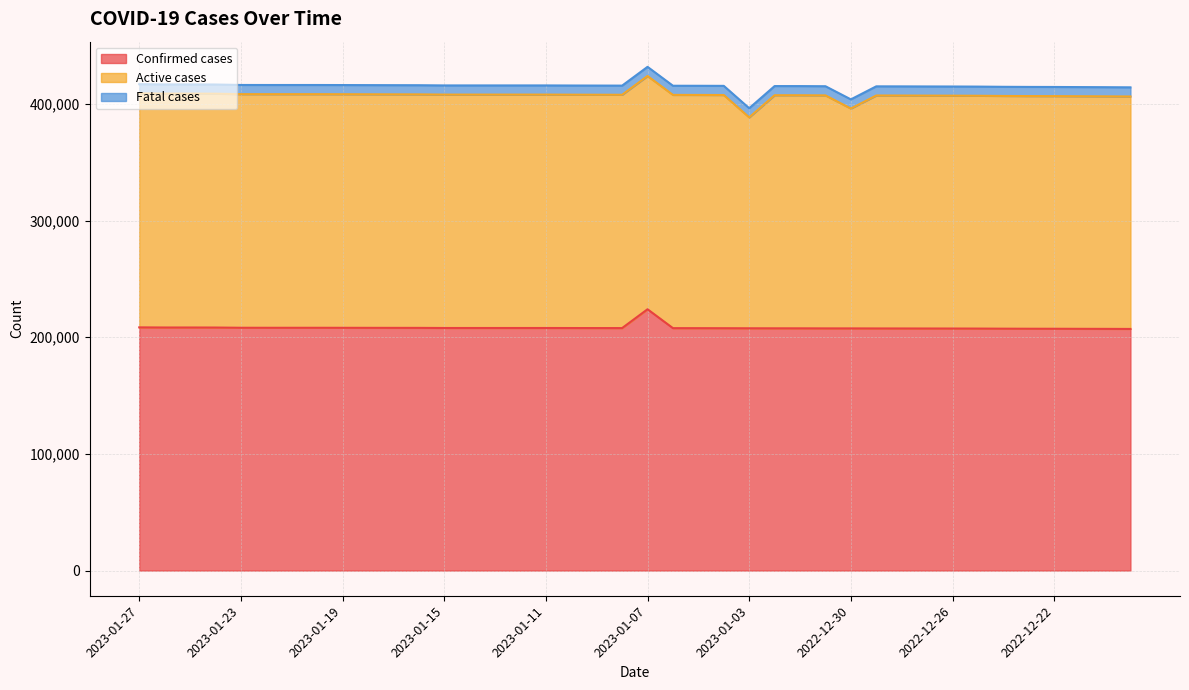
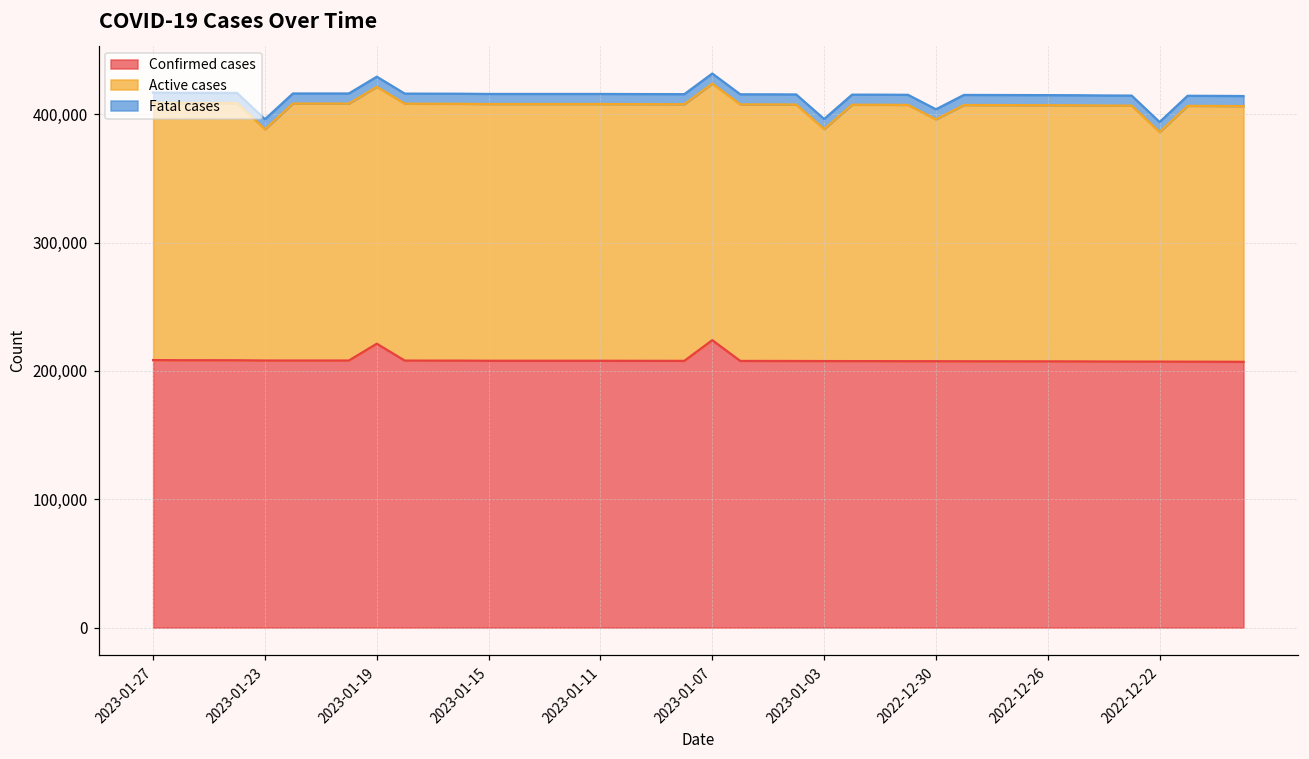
Active cases, 2023-01-23: 200,000 -> 180,000
Confirmed cases, 2023-01-19: 208,000 -> 221,000
Active cases, 2022-12-22: 199,000 -> 179,000
